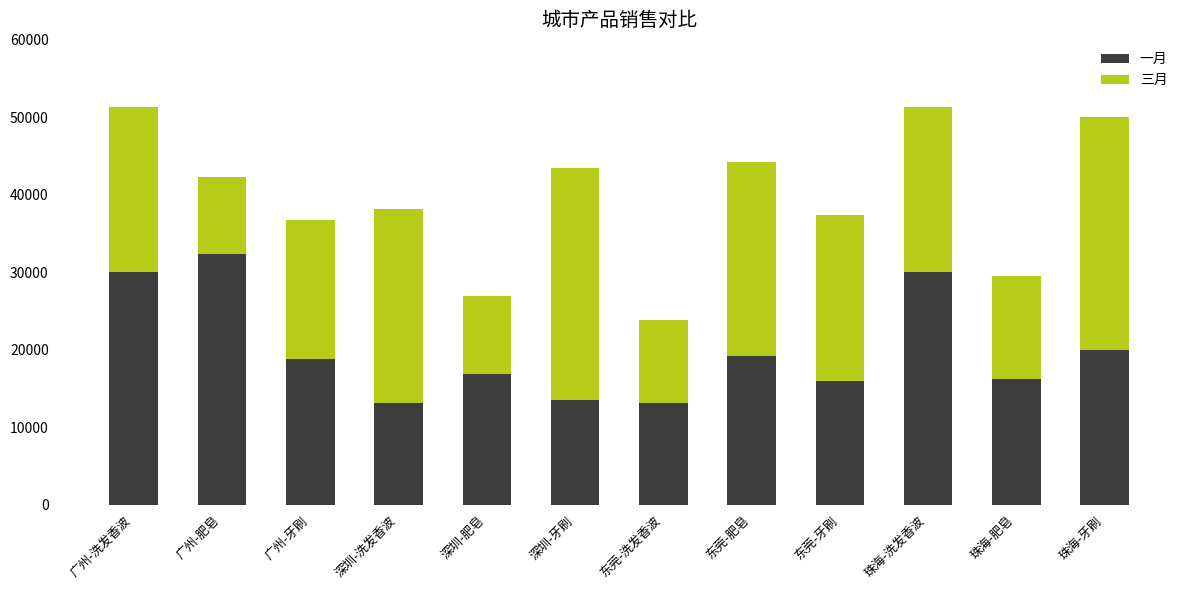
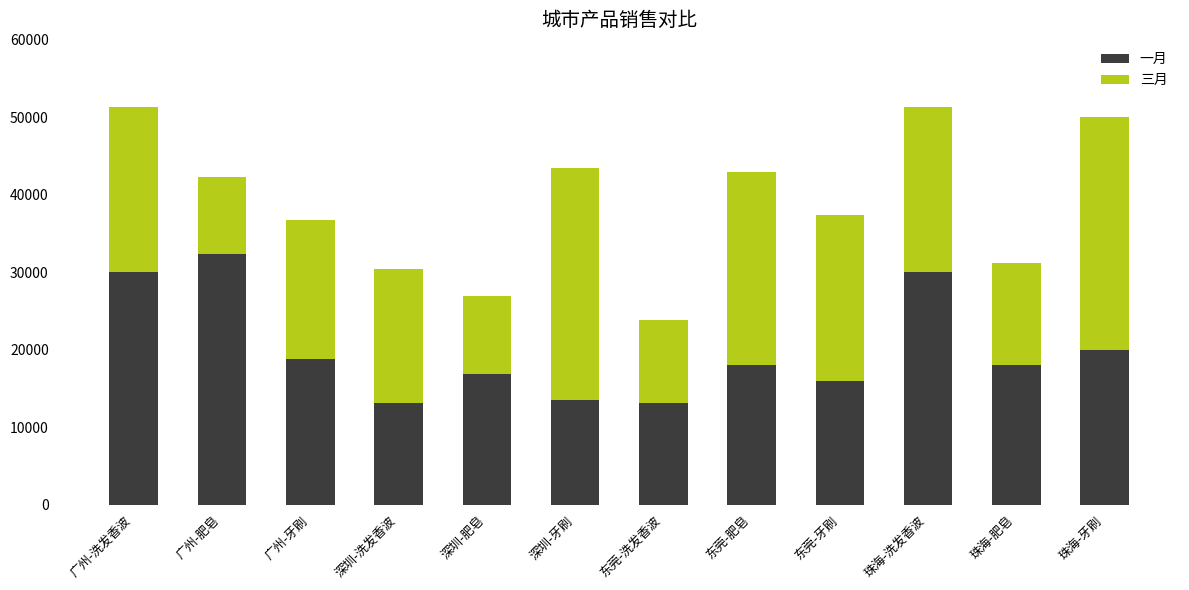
三月, 深圳-洗发香波: 25000 -> 17000
一月, 东莞-肥皂: 19000 -> 18000
一月, 珠海-肥皂: 16000 -> 18000
